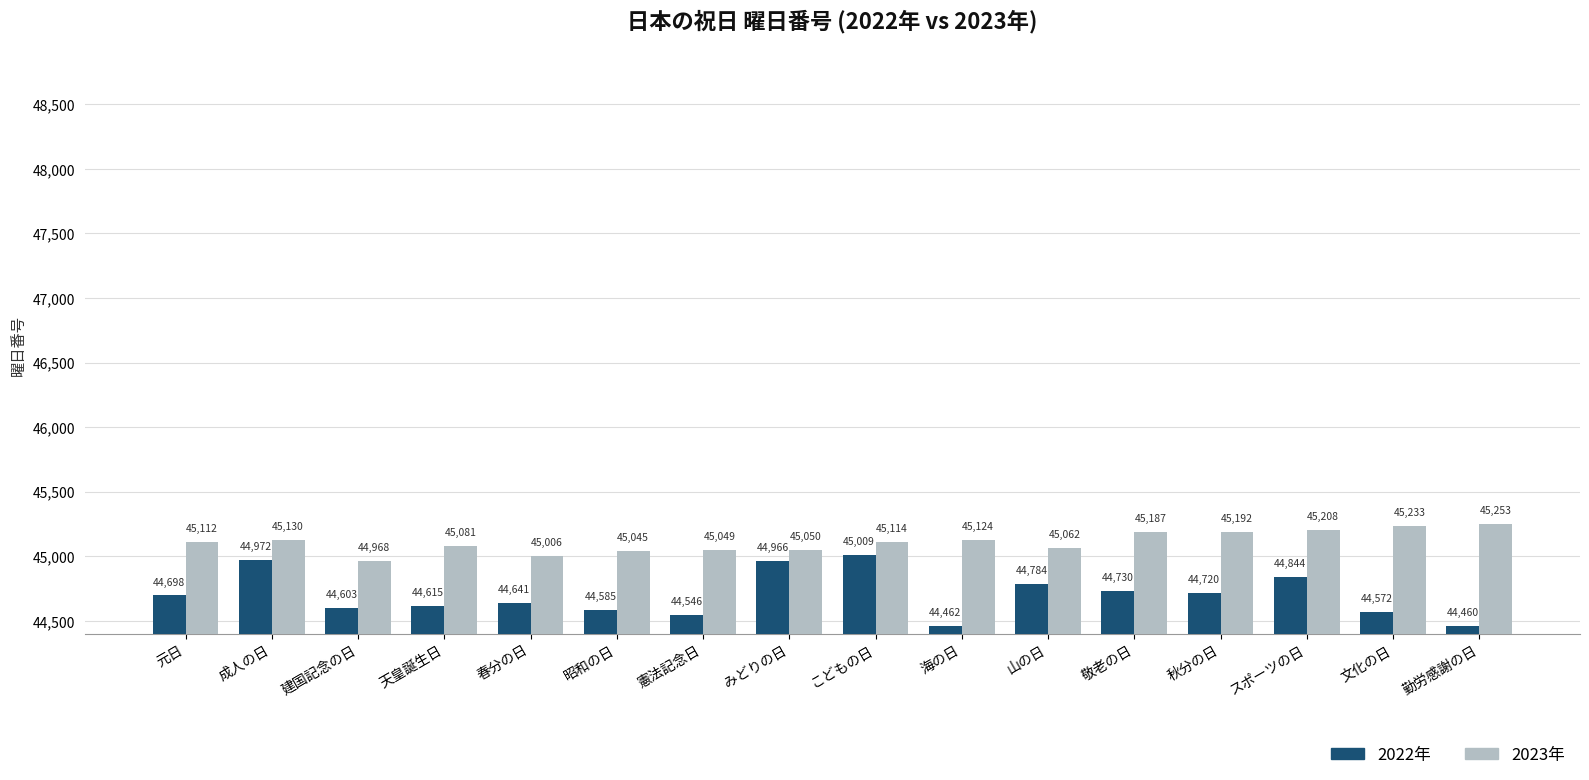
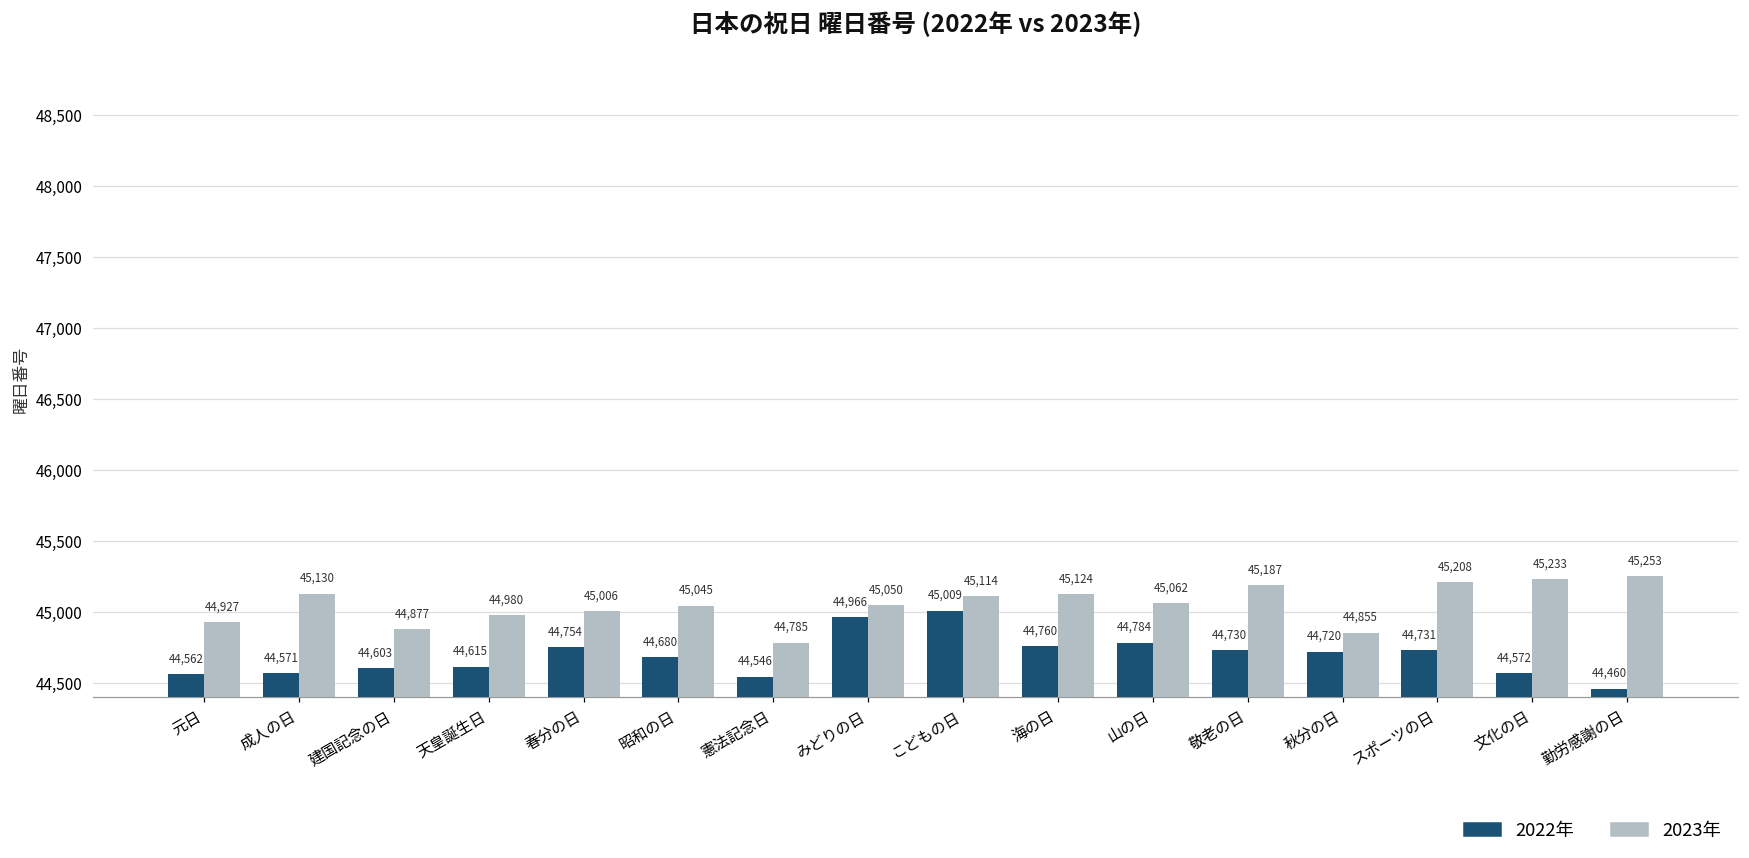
2022年, 元日: 44,698 -> 44,562
2023年, 元日: 45,112 -> 44,927
2022年, 成人の日: 44,972 -> 44,571
2023年, 建国記念の日: 44,968 -> 44,877
2023年, 天皇誕生日: 45,081 -> 44,980
2022年, 春分の日: 44,641 -> 44,754
2022年, 昭和の日: 44,585 -> 44,680
2023年, 憲法記念日: 45,049 -> 44,785
2022年, 海の日: 44,462 -> 44,760
2023年, 秋分の日: 45,192 -> 44,855
2022年, スポーツの日: 44,844 -> 44,731
